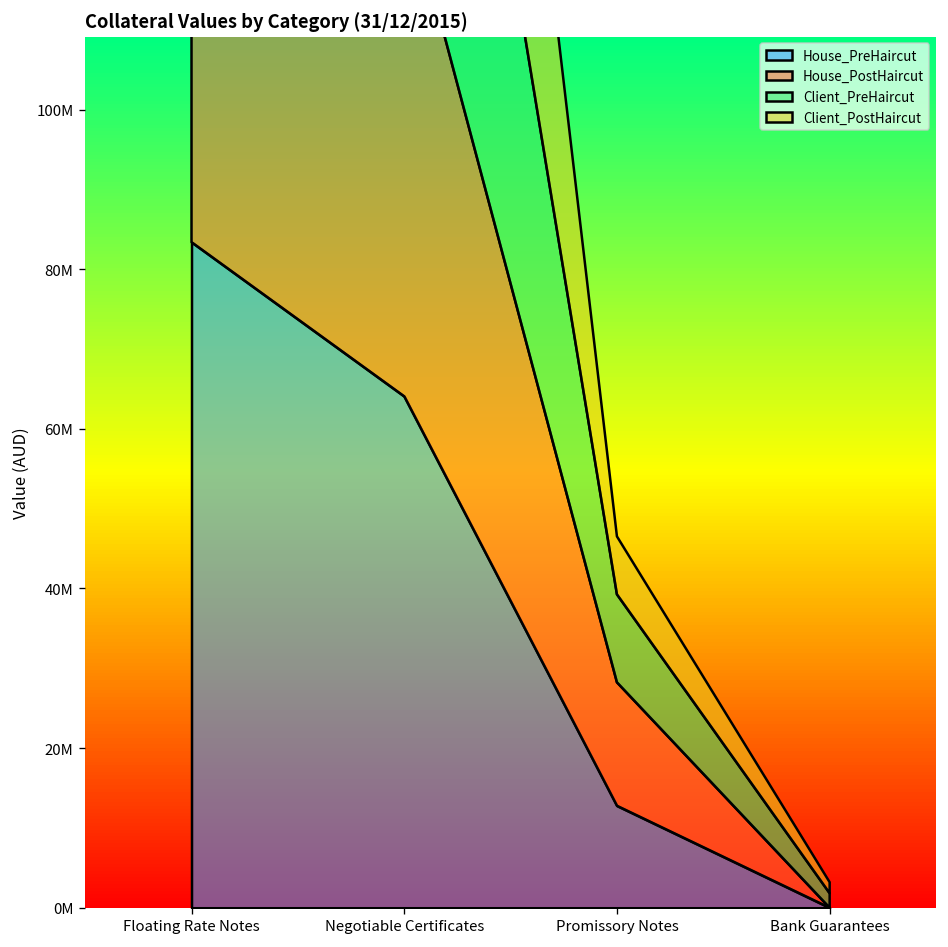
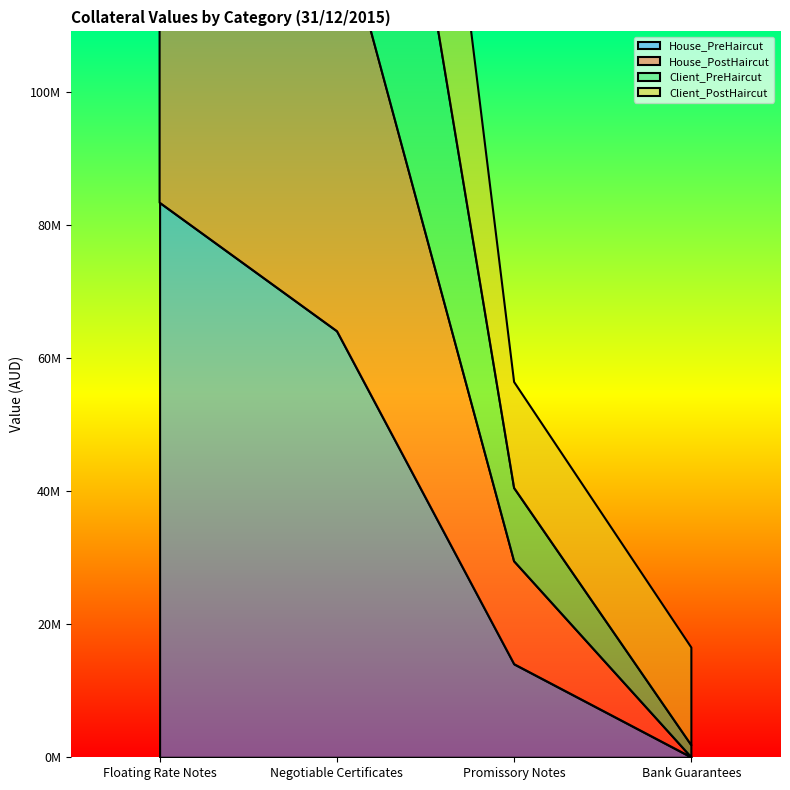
House_PreHaircut, Promissory Notes: 13000000 -> 14000000
Client_PostHaircut, Promissory Notes: 7000000 -> 16000000
Client_PostHaircut, Bank Guarantees: 1000000 -> 15000000
